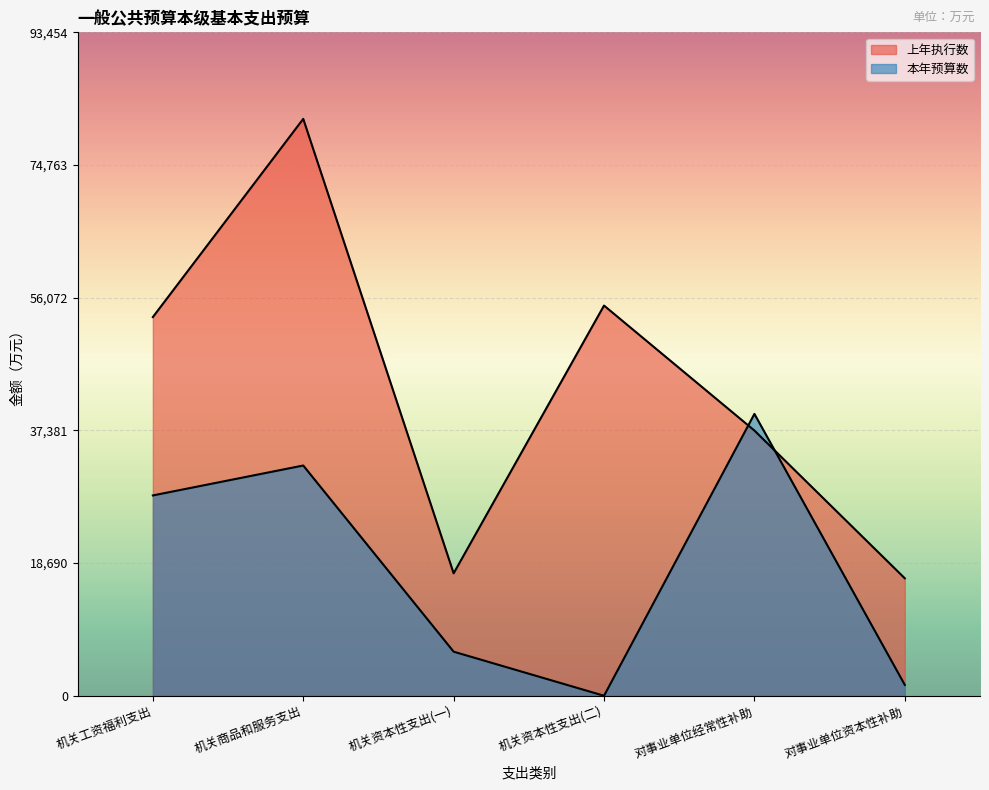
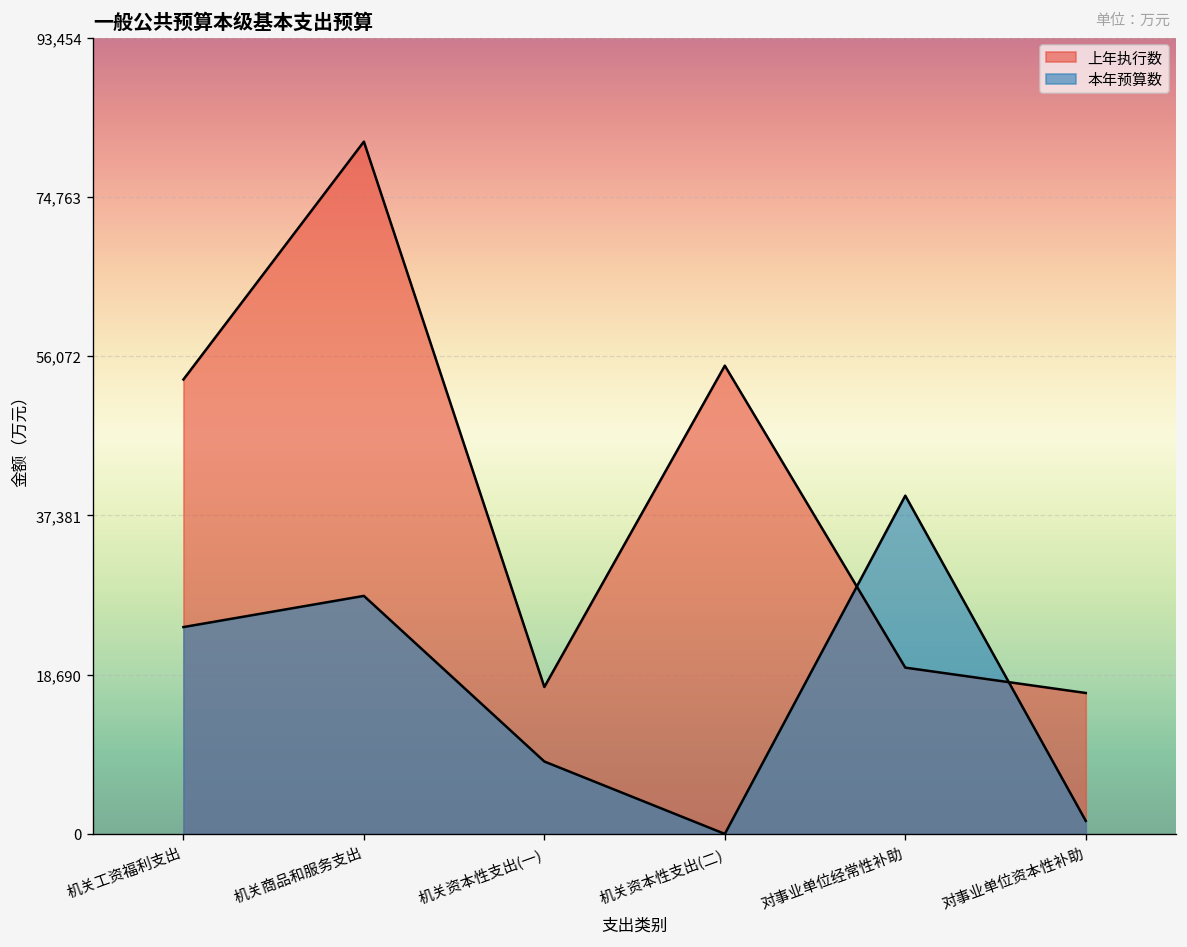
本年预算数, 机关工资福利支出: 28,000 -> 24,000
本年预算数, 机关商品和服务支出: 32,000 -> 28,000
本年预算数, 机关资本性支出(一): 6,000 -> 8,000
上年执行数, 对事业单位经常性补助: 37,000 -> 20,000
